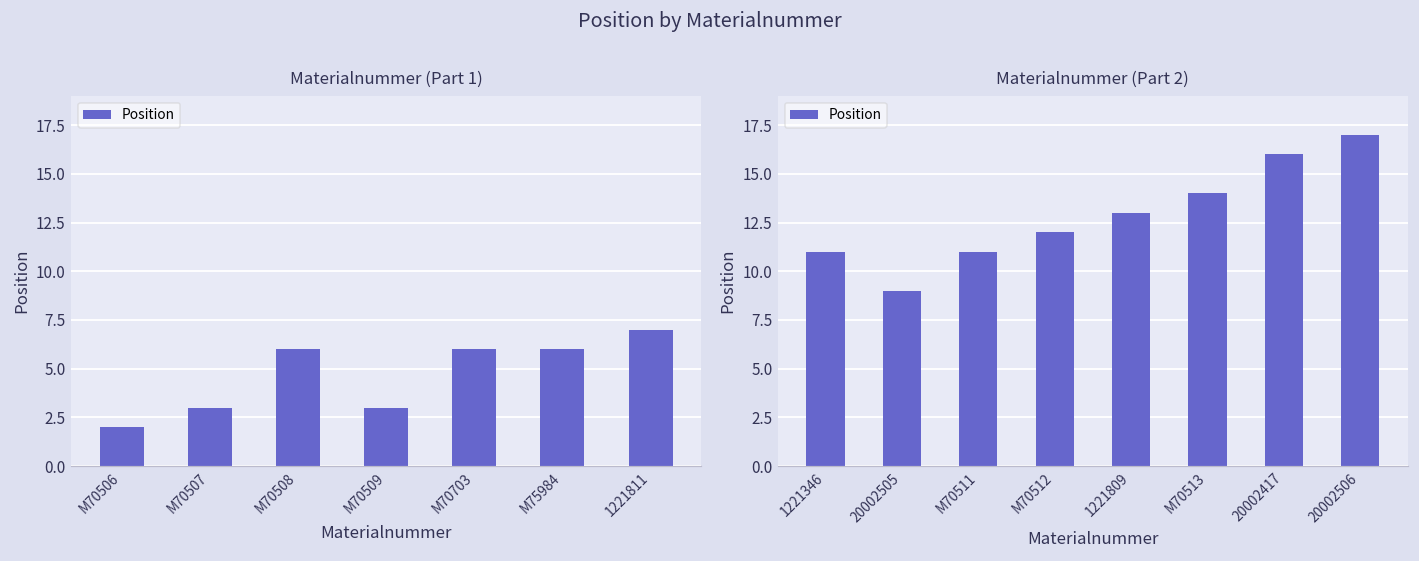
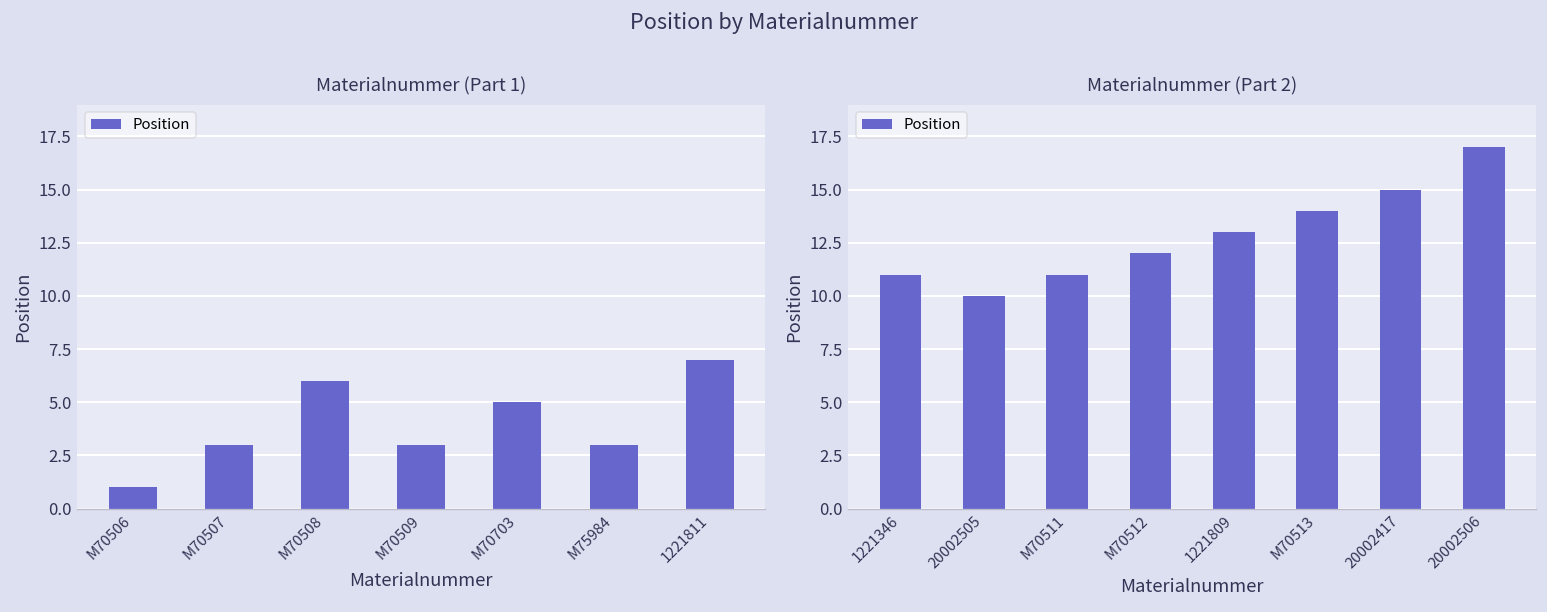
Materialnummer (Part 1), M70506: 2 -> 1
Materialnummer (Part 1), M70703: 6 -> 5
Materialnummer (Part 1), M75984: 6 -> 3
Materialnummer (Part 2), 20002505: 9 -> 10
Materialnummer (Part 2), 20002417: 16 -> 15
